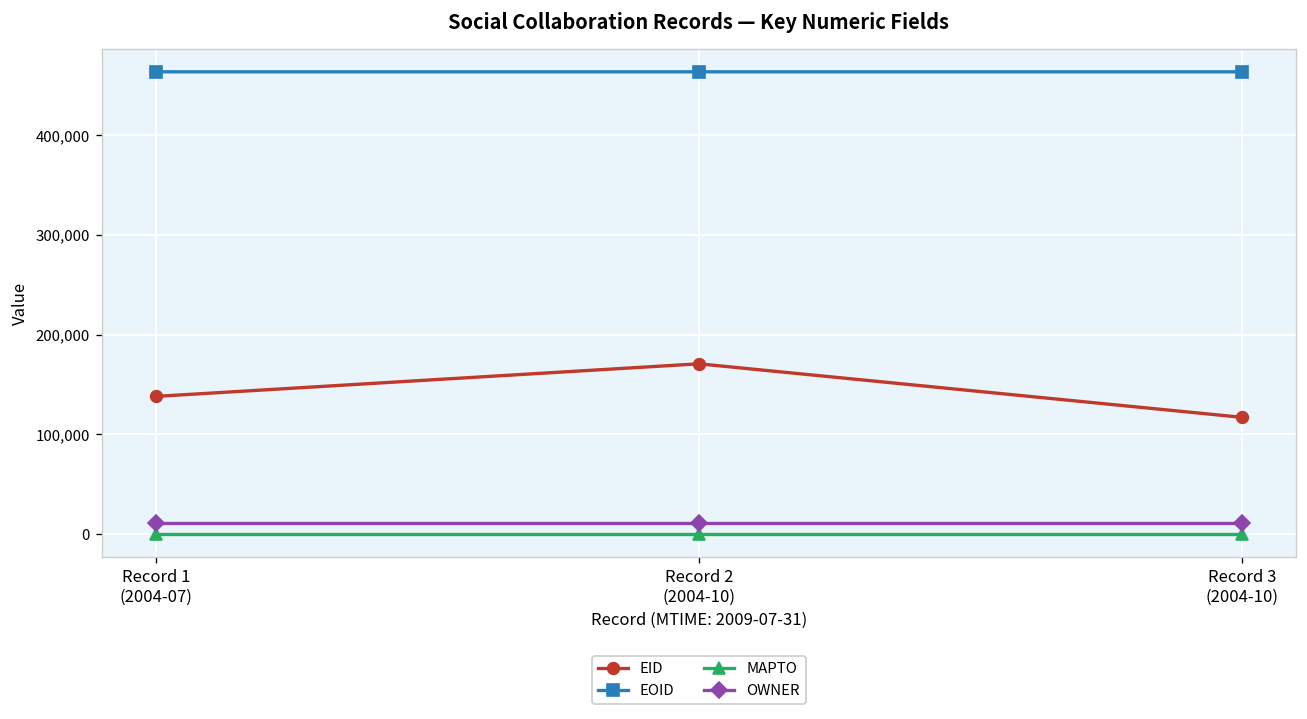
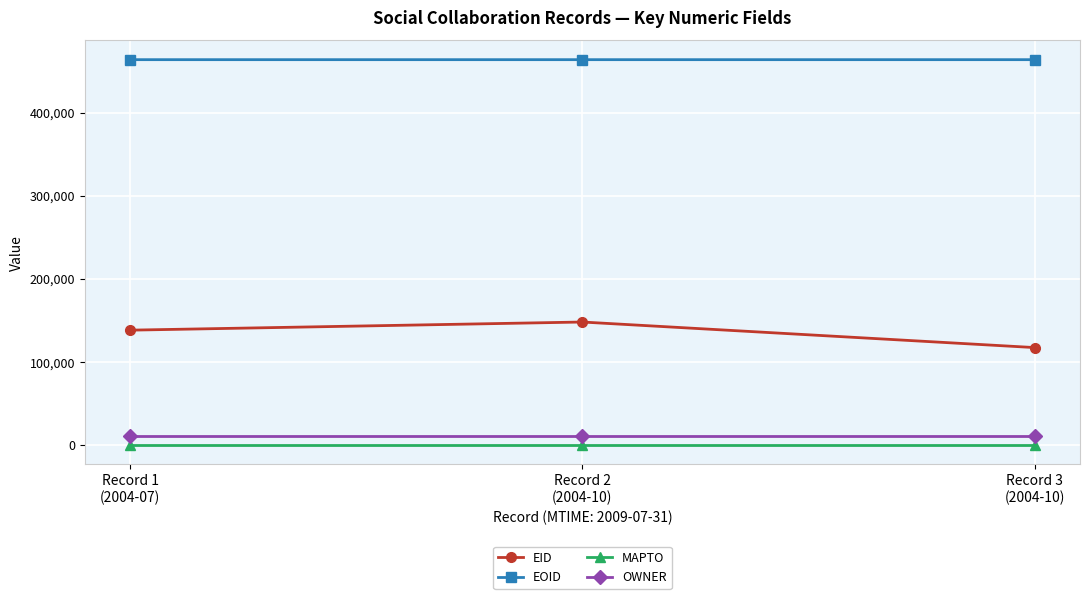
EID, Record 2 (2004-10): 170,000 -> 150,000
